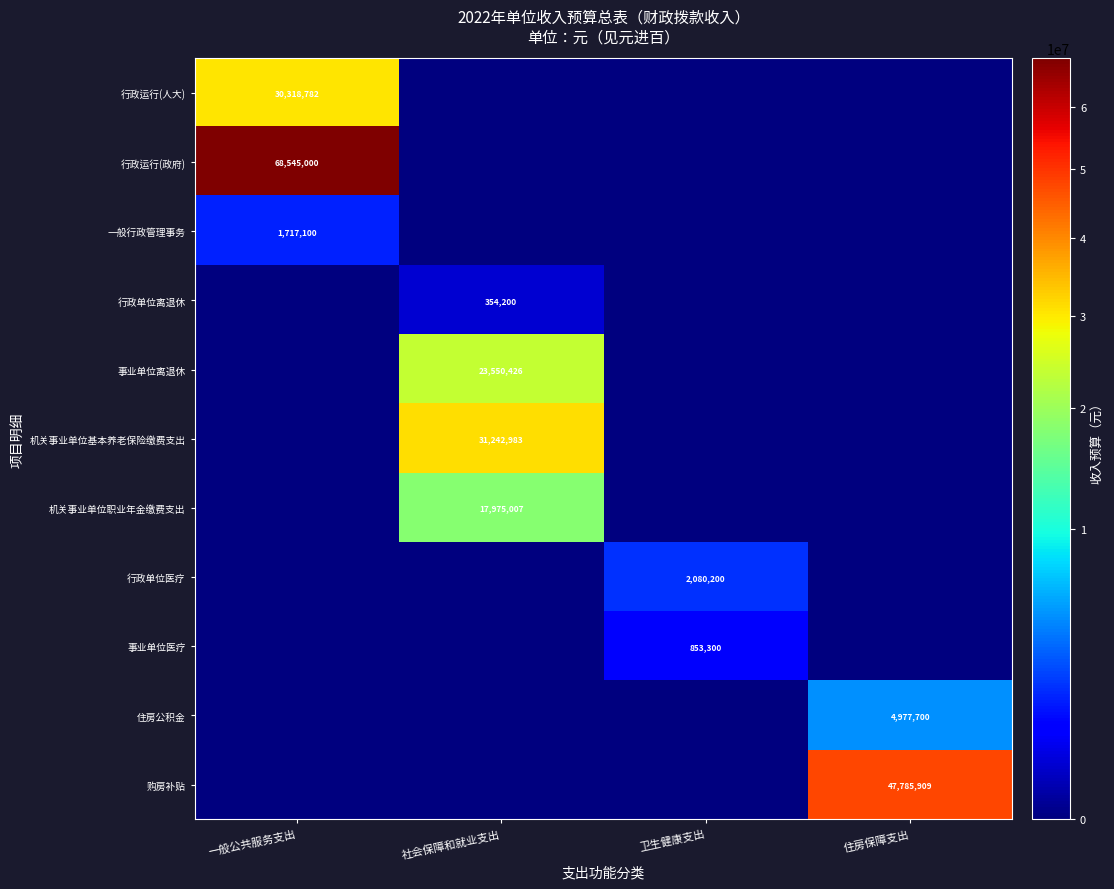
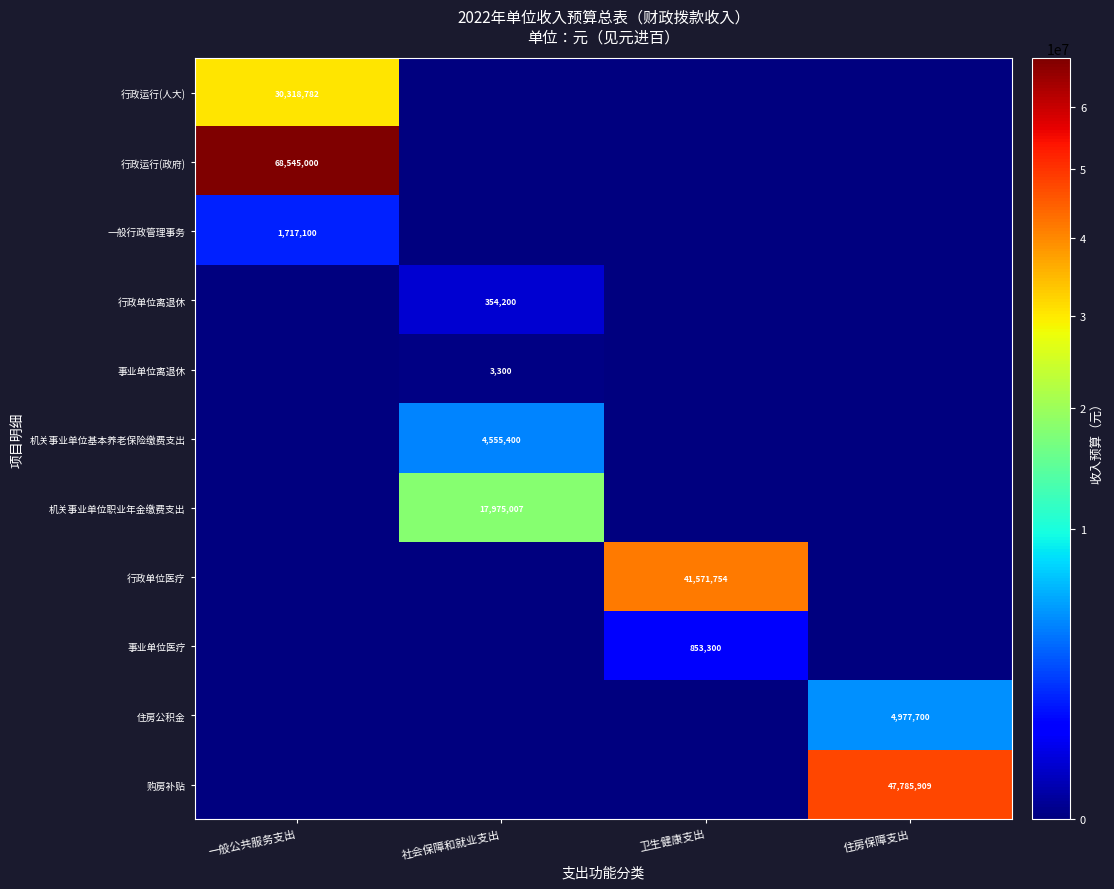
事业单位离退休, 社会保障和就业支出: 23,550,426 -> 3,300
机关事业单位基本养老保险缴费支出, 社会保障和就业支出: 31,242,983 -> 4,555,400
行政单位医疗, 卫生健康支出: 2,080,200 -> 41,571,754
